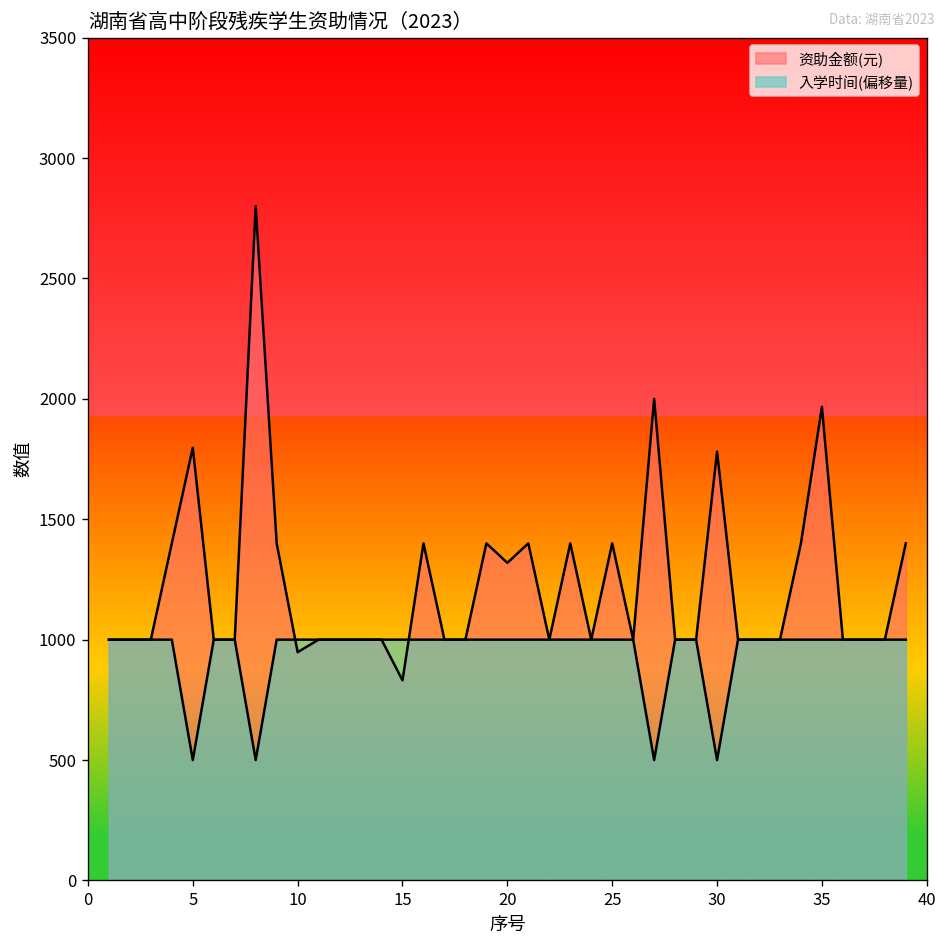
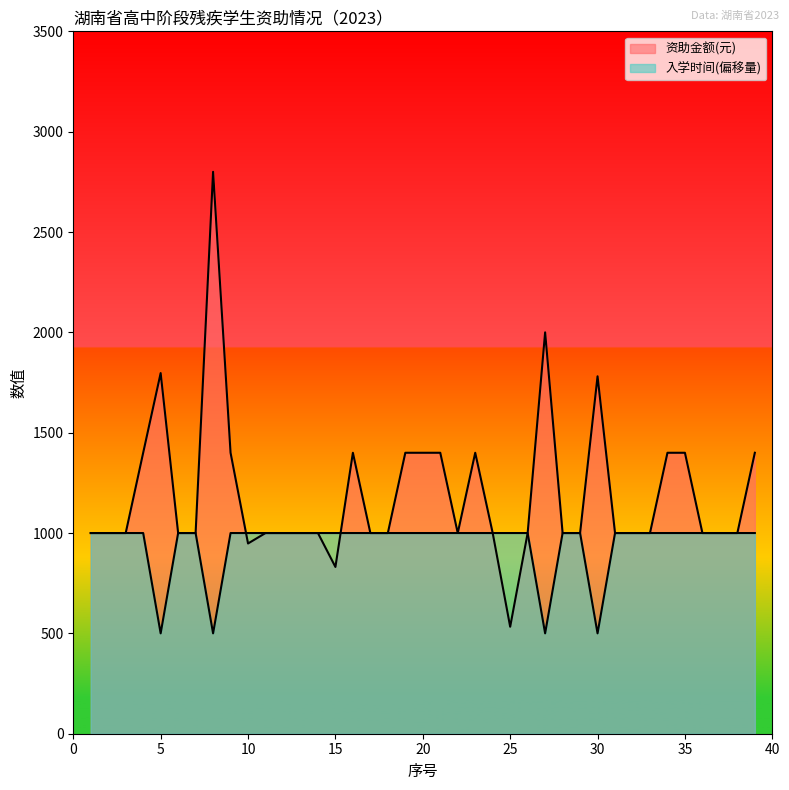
资助金额(元), 20: 1320 -> 1400
资助金额(元), 25: 1400 -> 530
资助金额(元), 35: 1970 -> 1400
